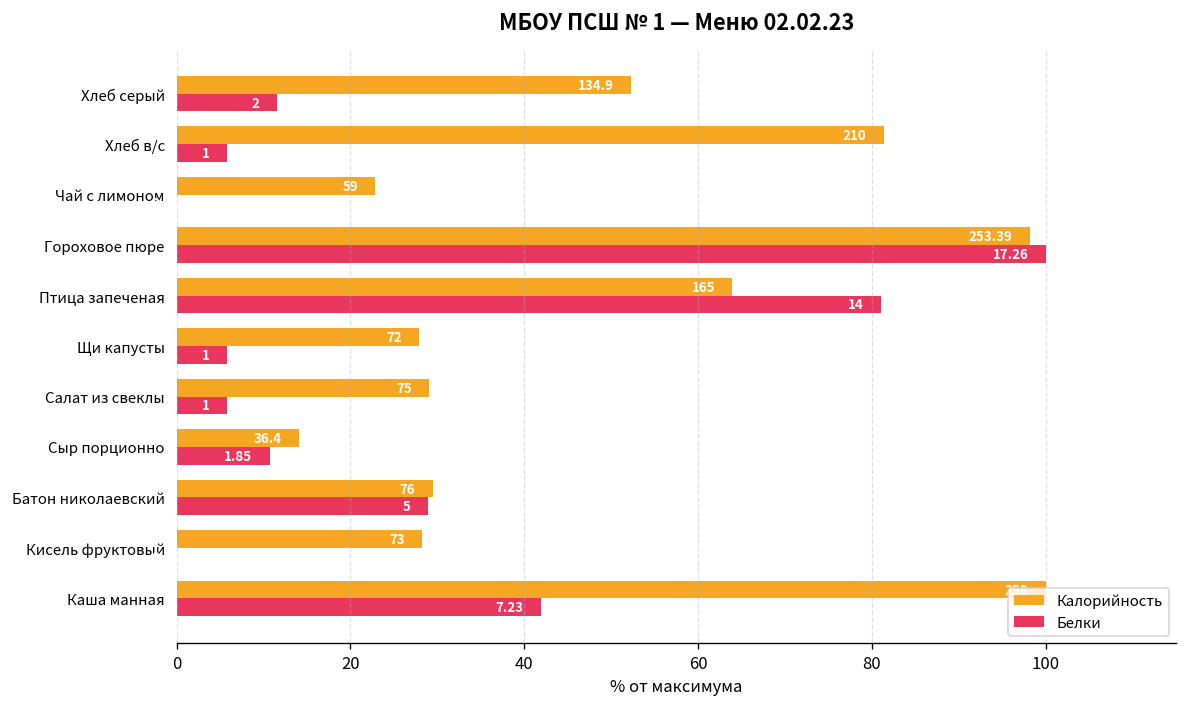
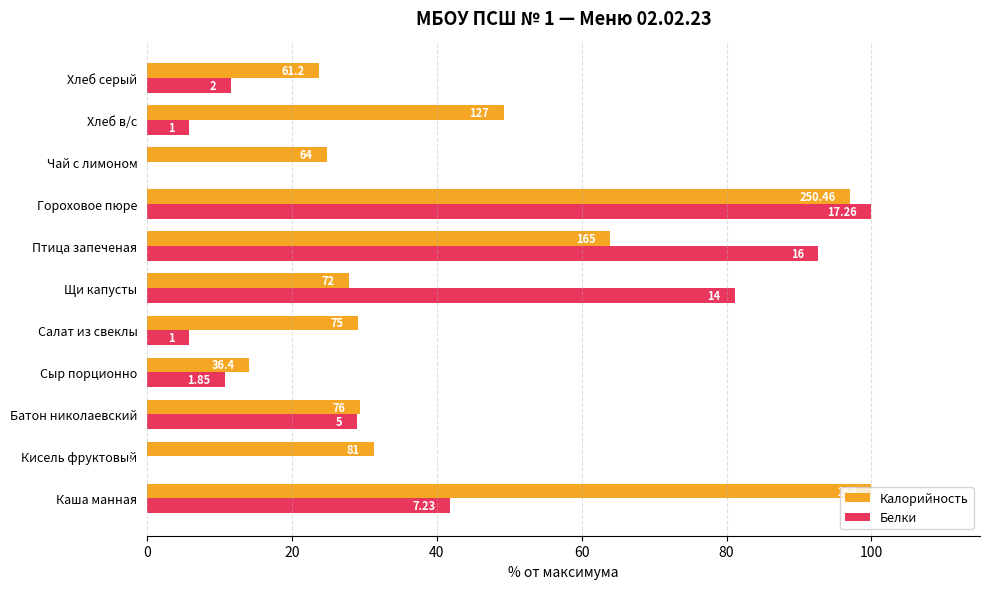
Калорийность, Хлеб серый: 134.9 -> 61.2
Калорийность, Хлеб в/с: 210 -> 127
Калорийность, Чай с лимоном: 59 -> 64
Калорийность, Гороховое пюре: 253.39 -> 250.46
Белки, Птица запеченая: 14 -> 16
Белки, Щи капусты: 1 -> 14
Калорийность, Кисель фруктовый: 73 -> 81
